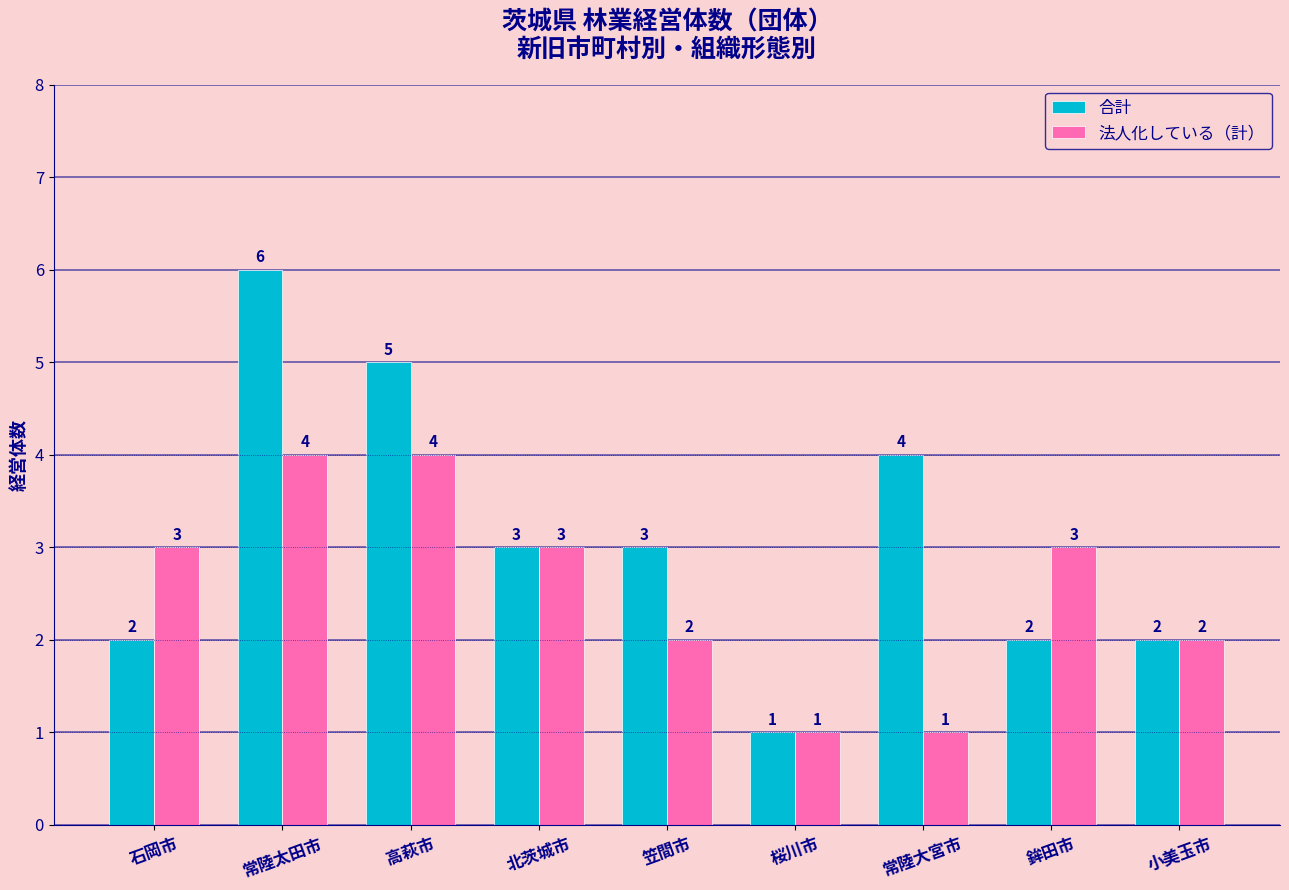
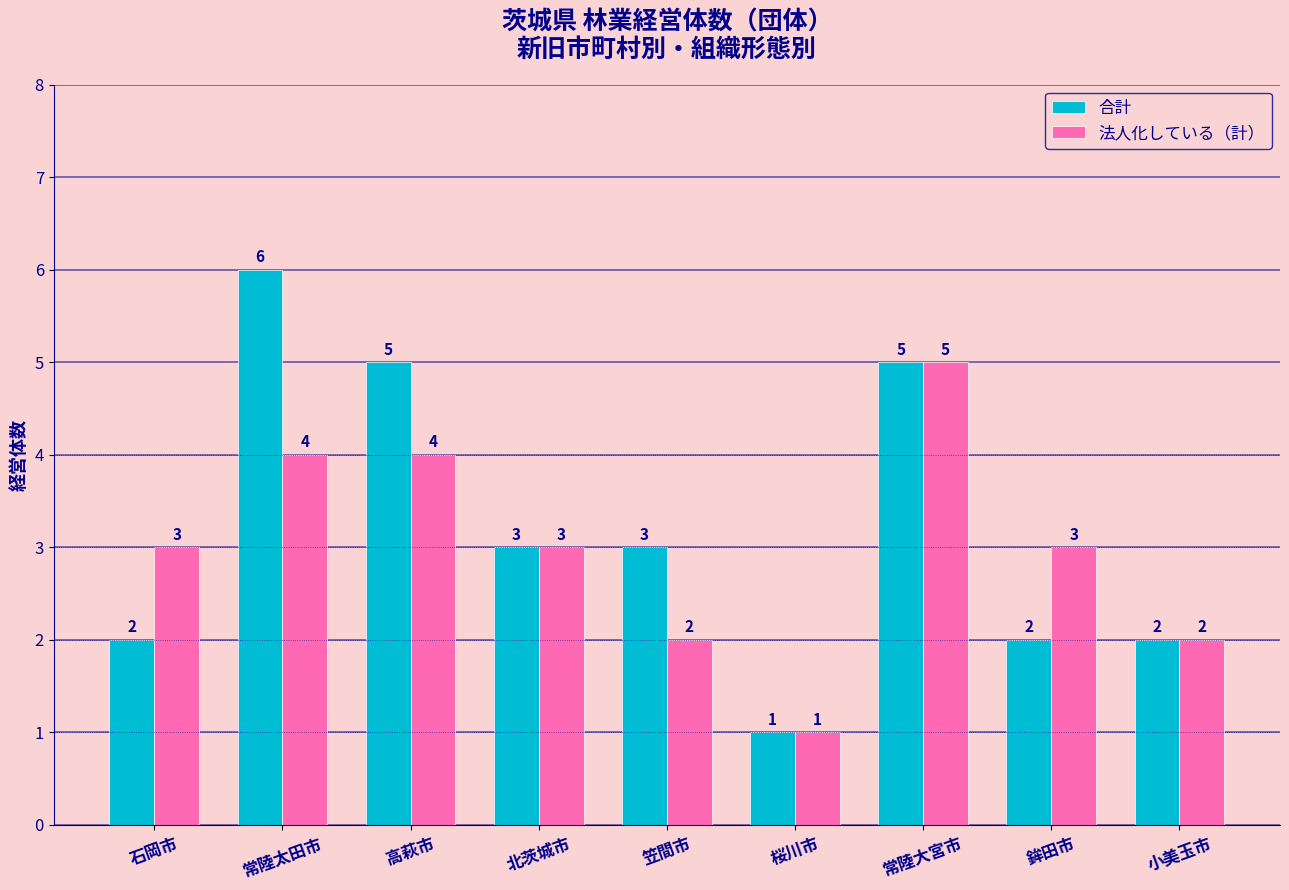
合計, 常陸大宮市: 4 -> 5
法人化している（計）, 常陸大宮市: 1 -> 5
